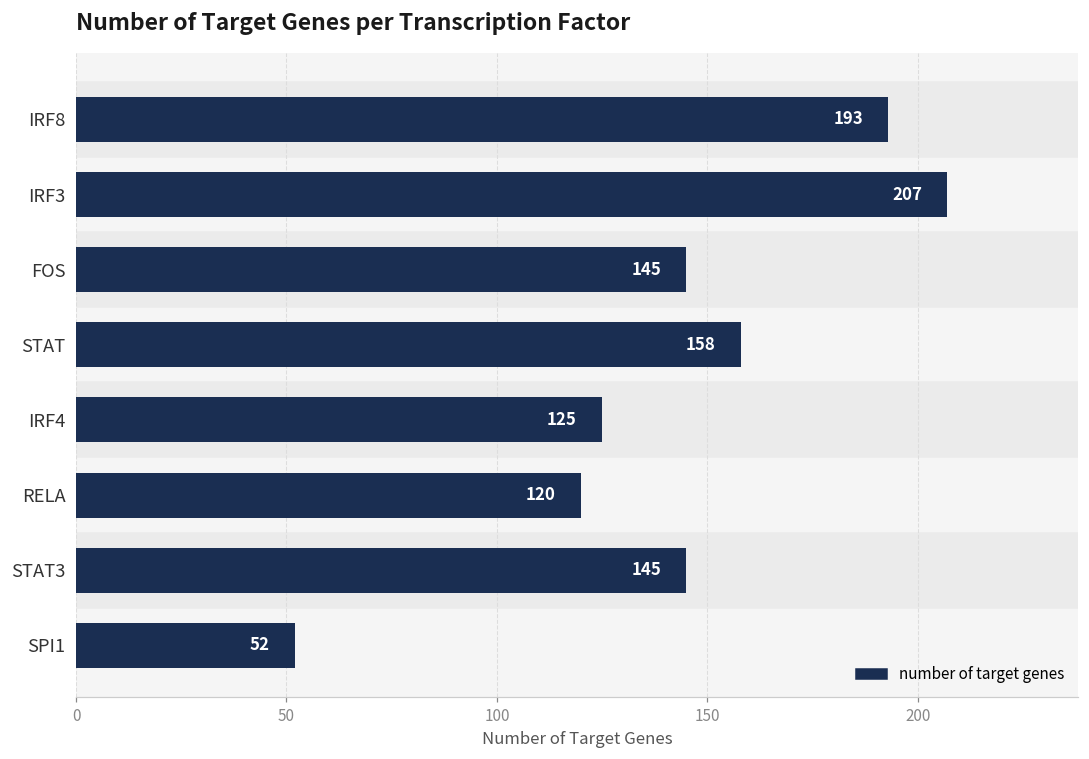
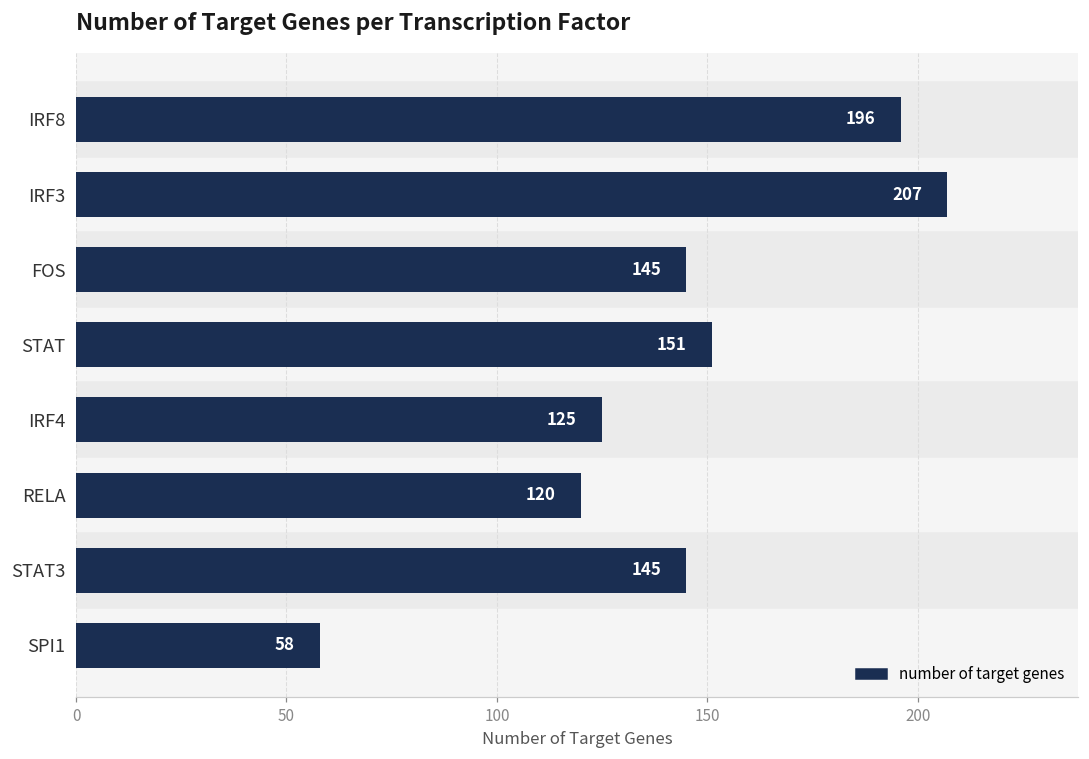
IRF8: 193 -> 196
STAT: 158 -> 151
SPI1: 52 -> 58
